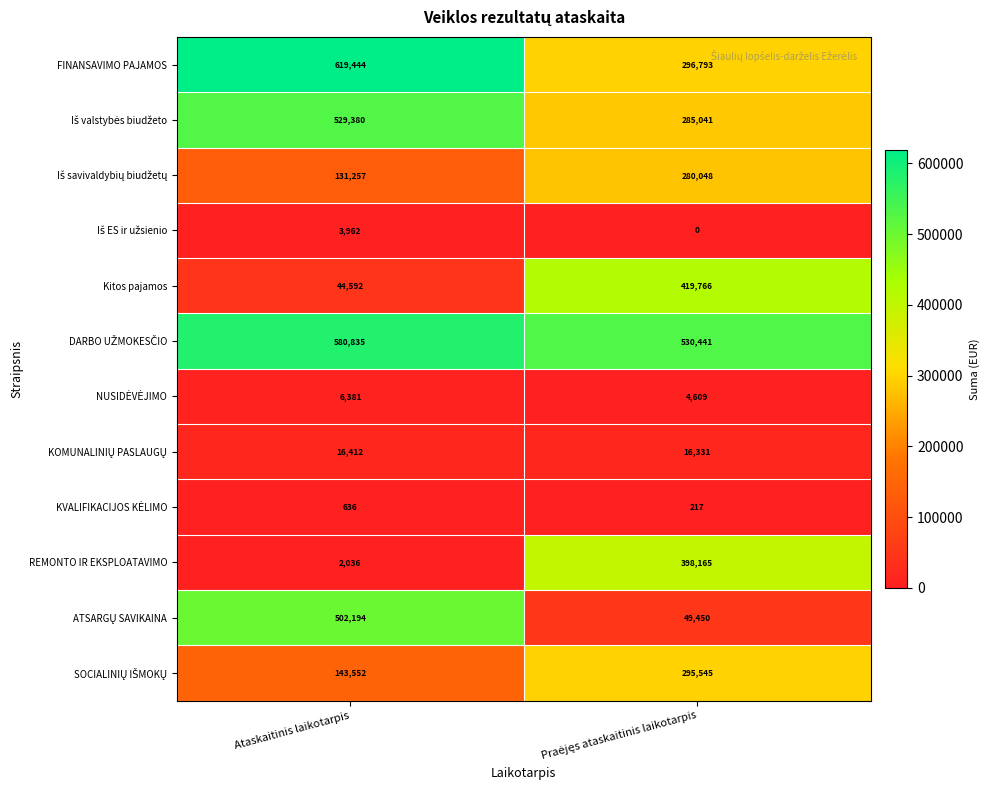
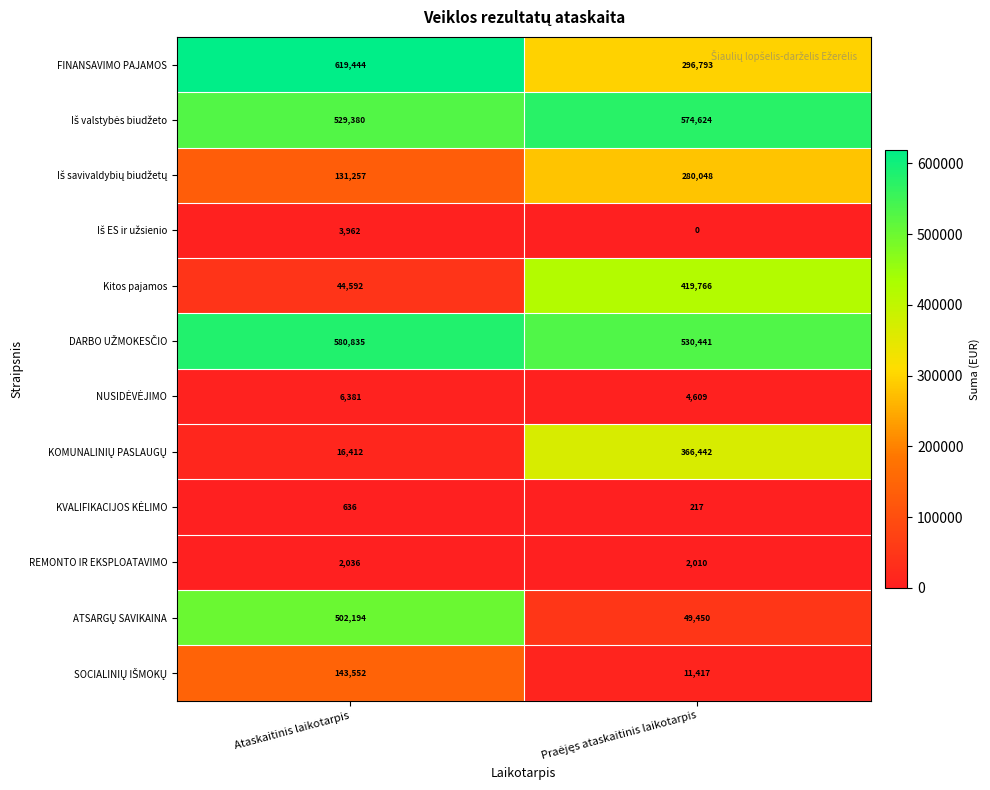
Iš valstybės biudžeto, Praėjęs ataskaitinis laikotarpis: 285,041 -> 574,624
KOMUNALINIŲ PASLAUGŲ, Praėjęs ataskaitinis laikotarpis: 16,331 -> 366,442
REMONTO IR EKSPLOATAVIMO, Praėjęs ataskaitinis laikotarpis: 398,165 -> 2,010
SOCIALINIŲ IŠMOKŲ, Praėjęs ataskaitinis laikotarpis: 295,545 -> 11,417
